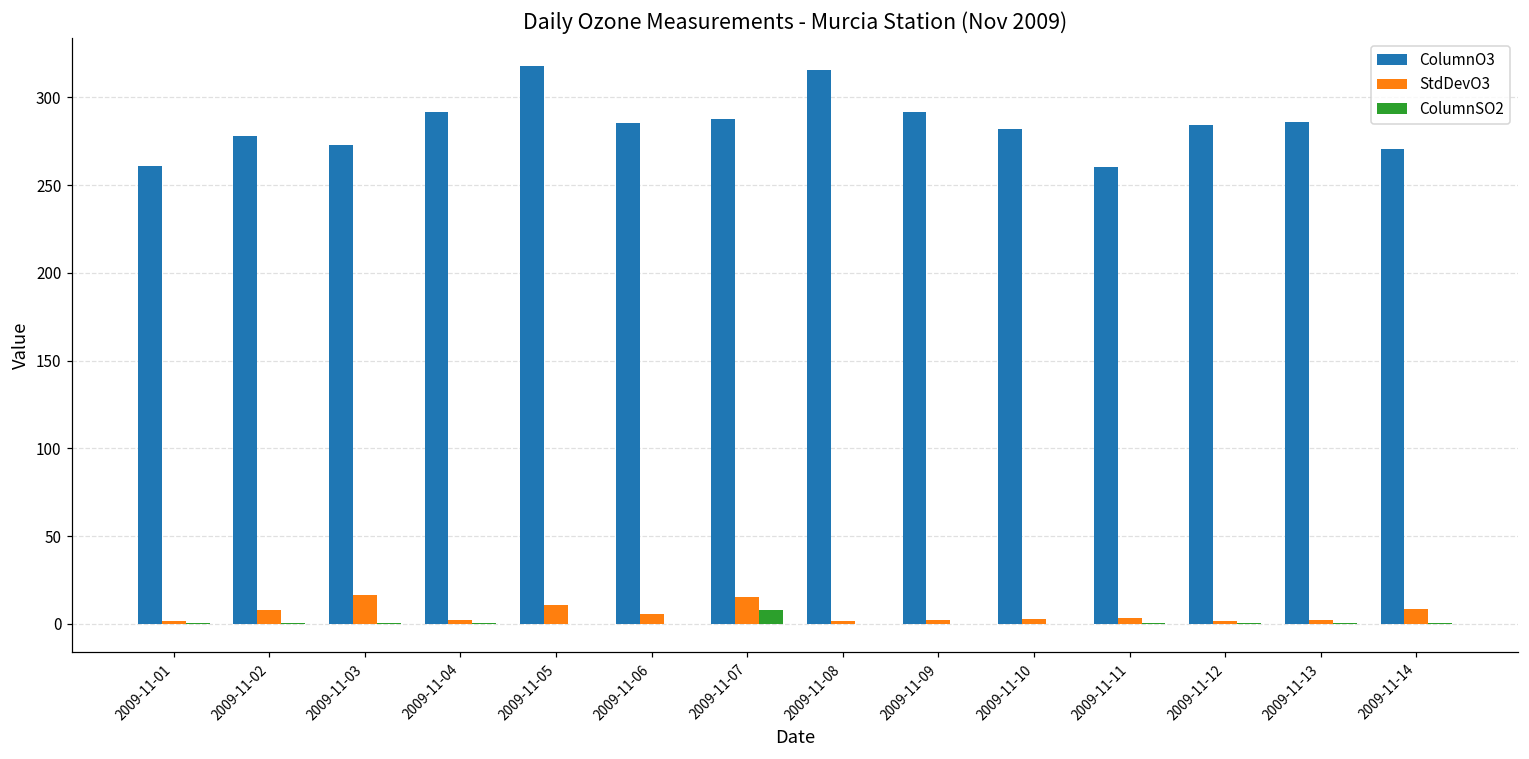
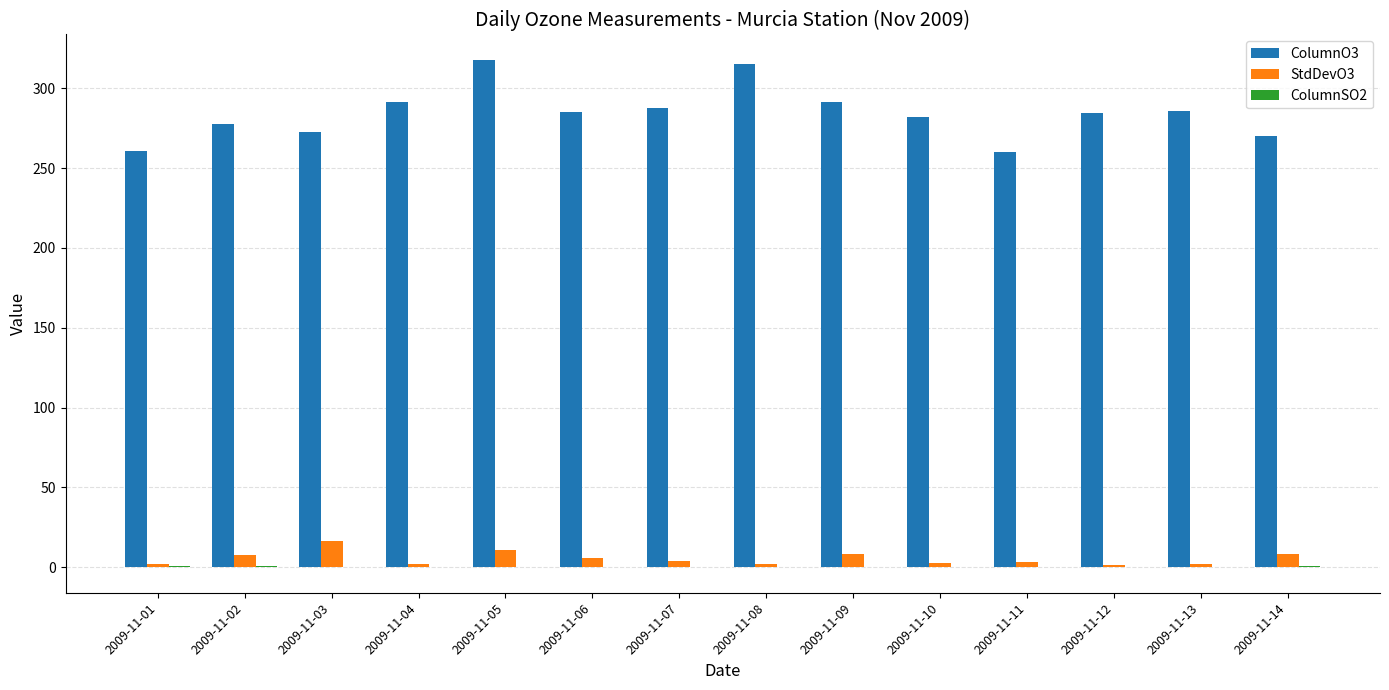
StdDevO3, 2009-11-07: 15 -> 4
ColumnSO2, 2009-11-07: 8 -> 0
StdDevO3, 2009-11-09: 2 -> 8
